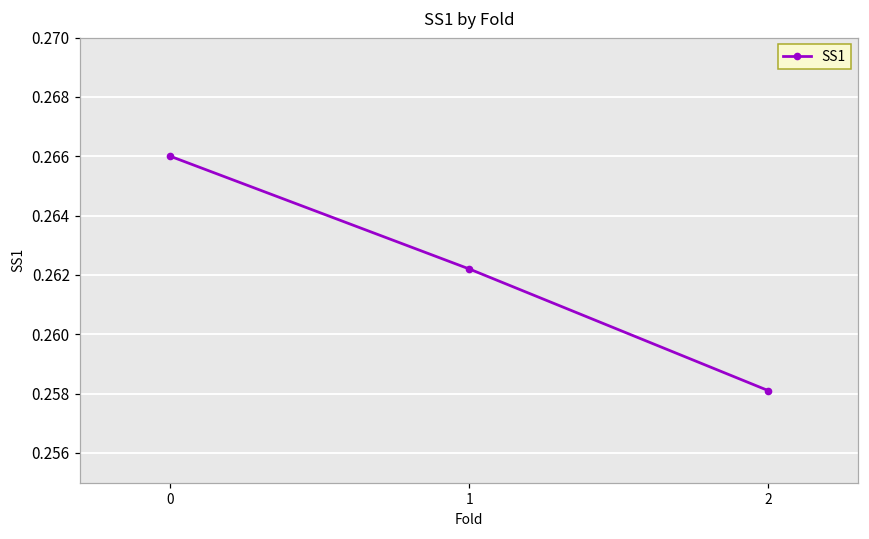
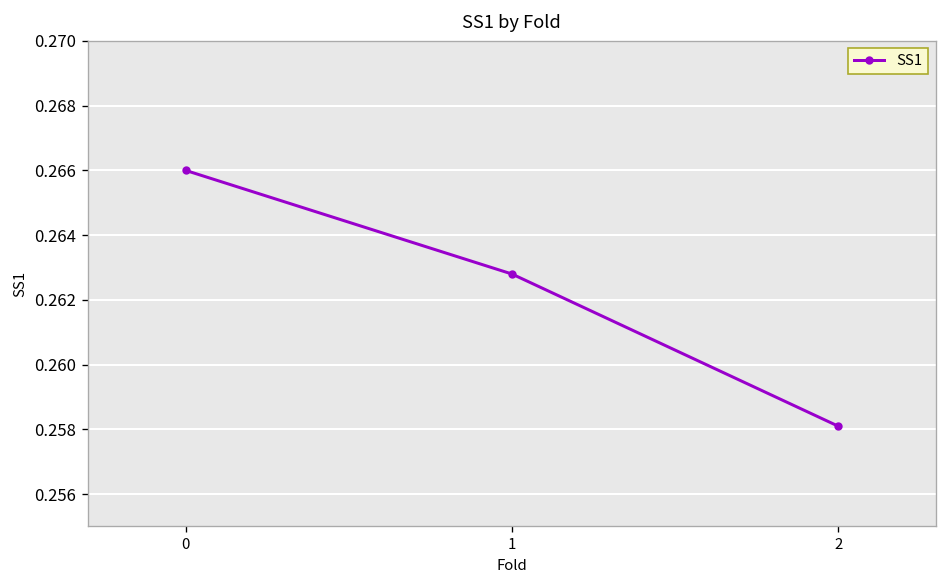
1: 0.2622 -> 0.2628
